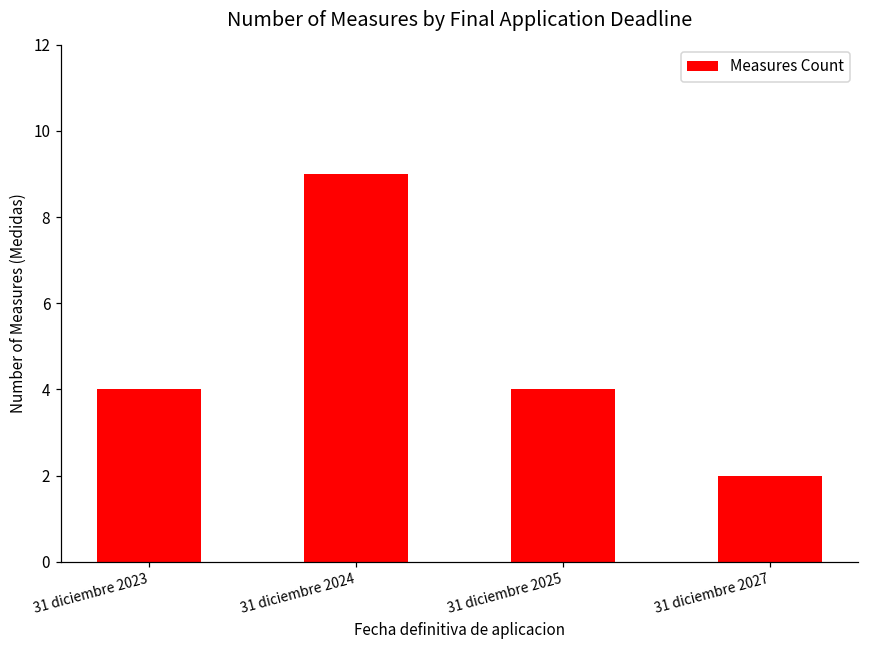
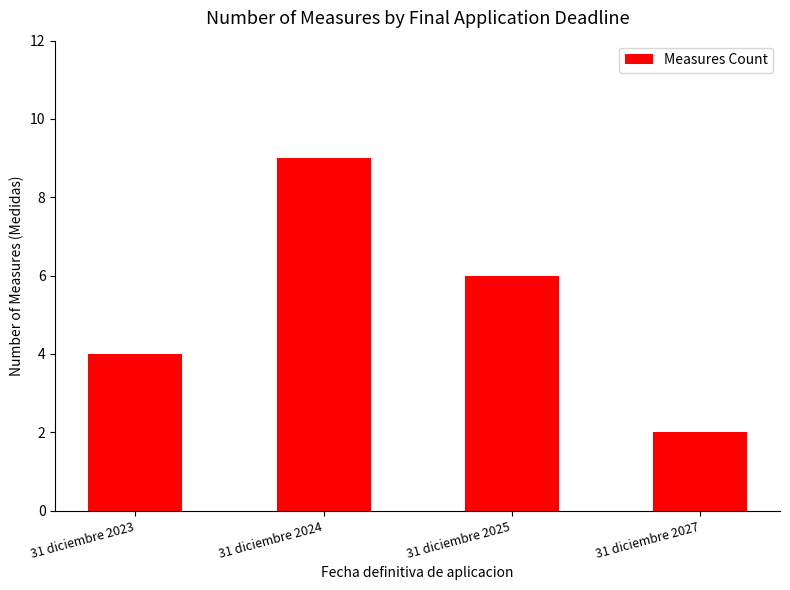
31 diciembre 2025: 4 -> 6
